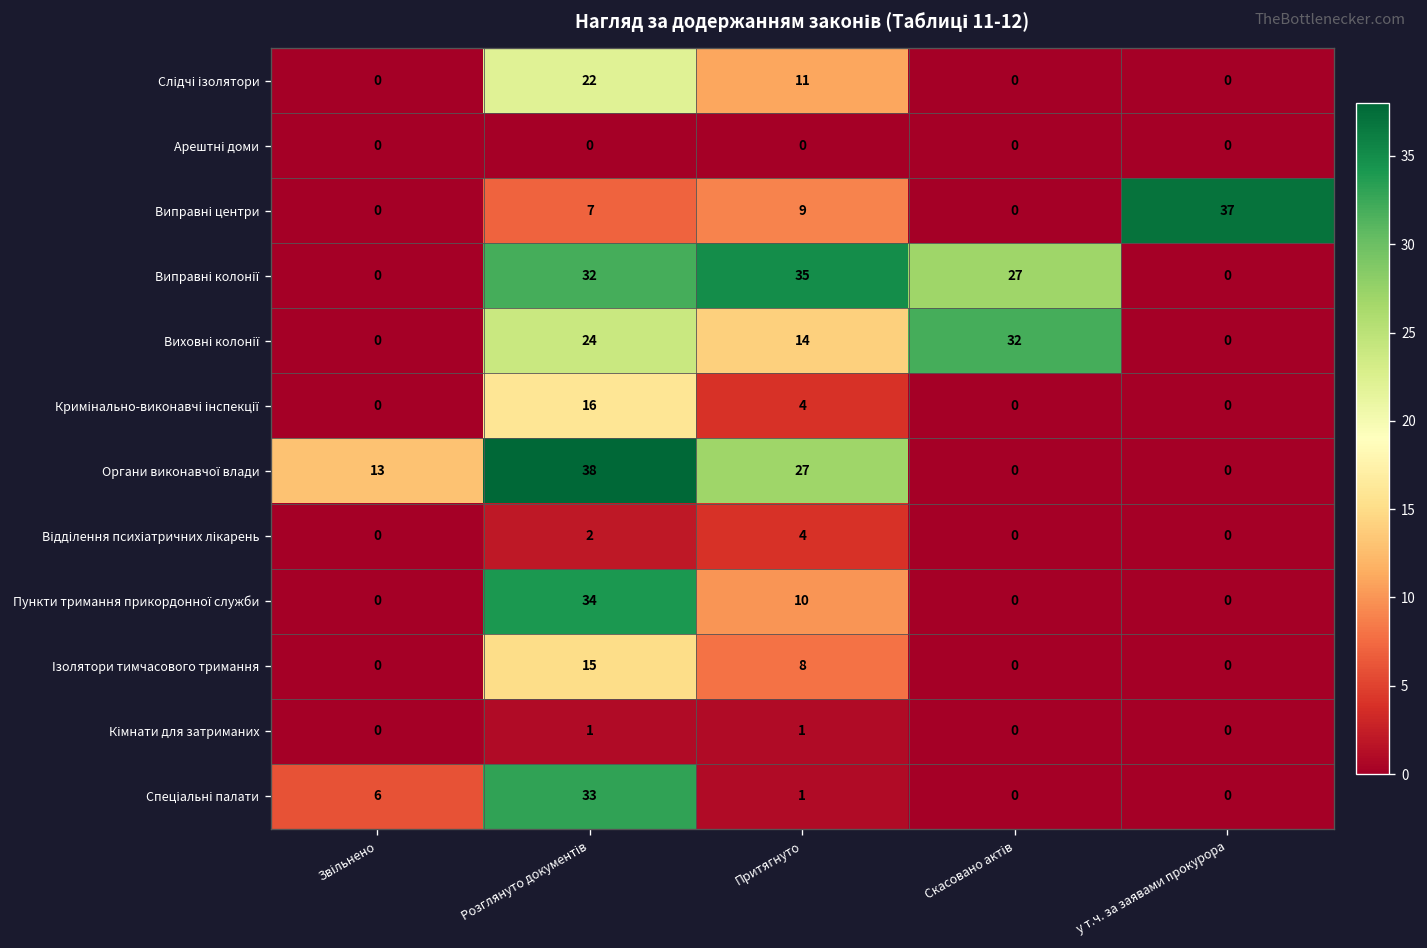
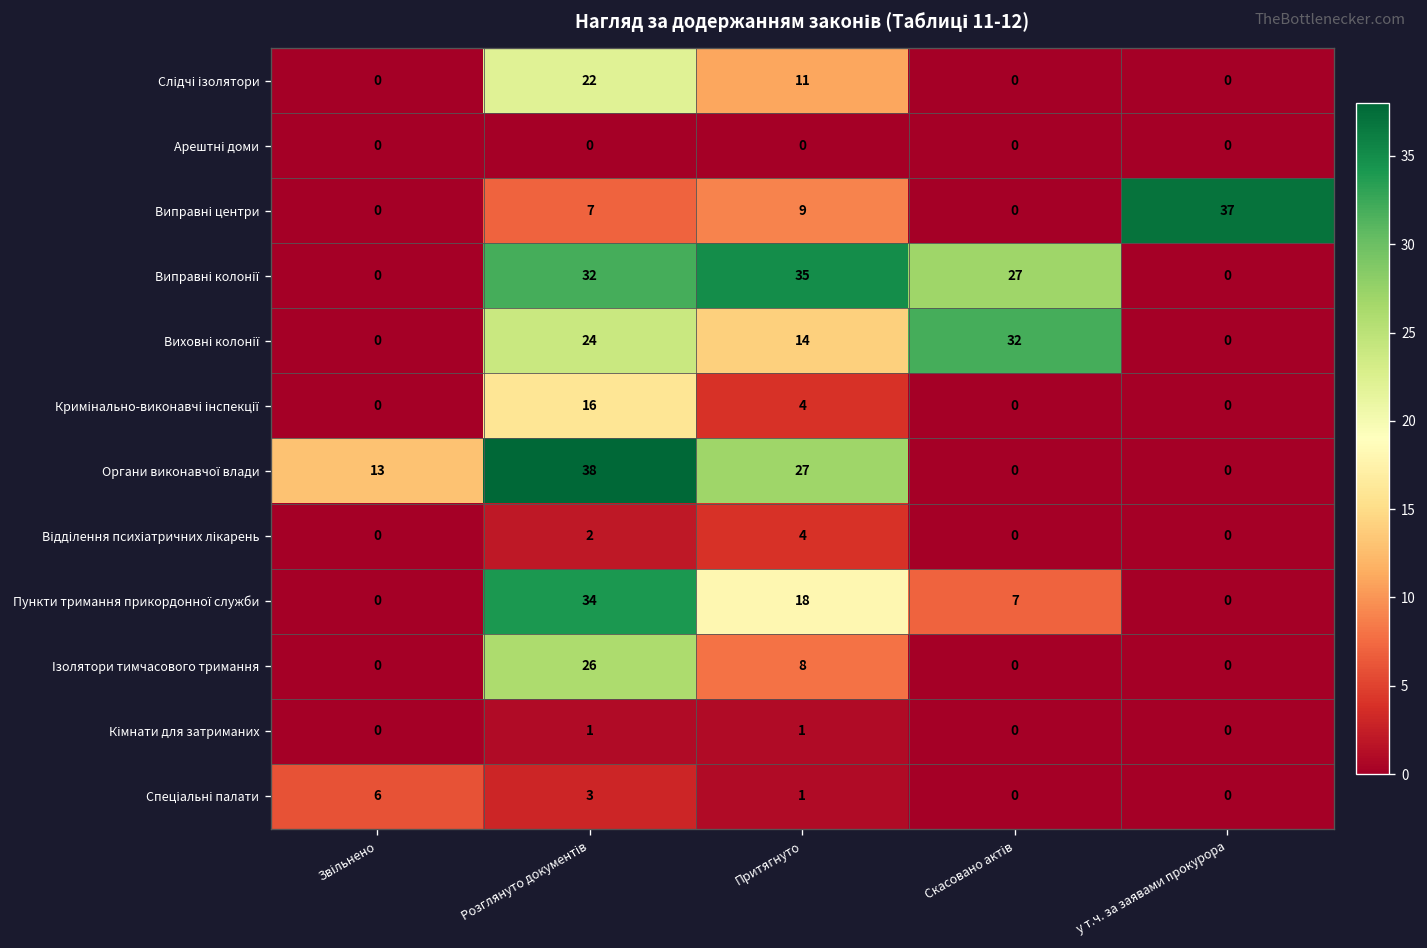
Пункти тримання прикордонної служби, Притягнуто: 10 -> 18
Пункти тримання прикордонної служби, Скасовано актів: 0 -> 7
Ізолятори тимчасового тримання, Розглянуто документів: 15 -> 26
Спеціальні палати, Розглянуто документів: 33 -> 3
